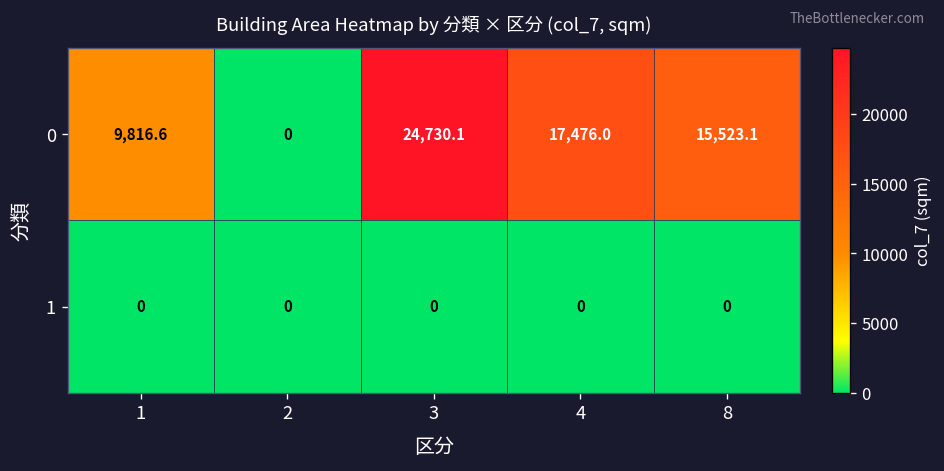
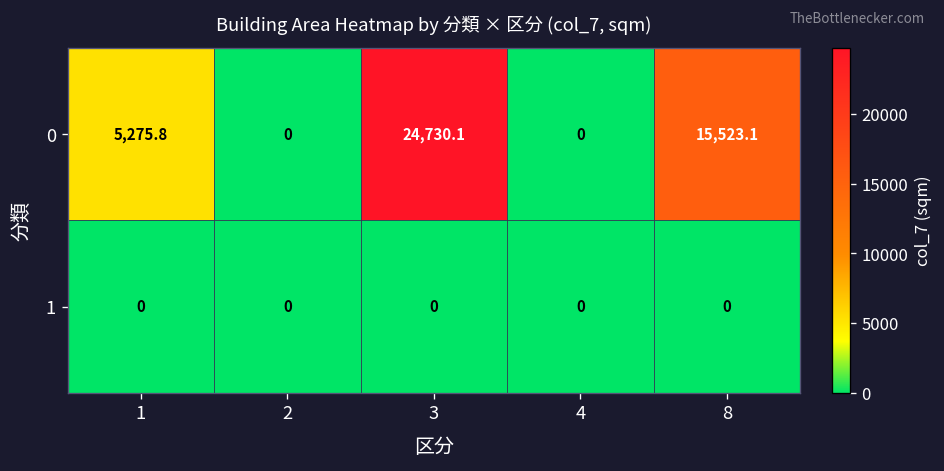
0, 1: 9,816.6 -> 5,275.8
0, 4: 17,476.0 -> 0
